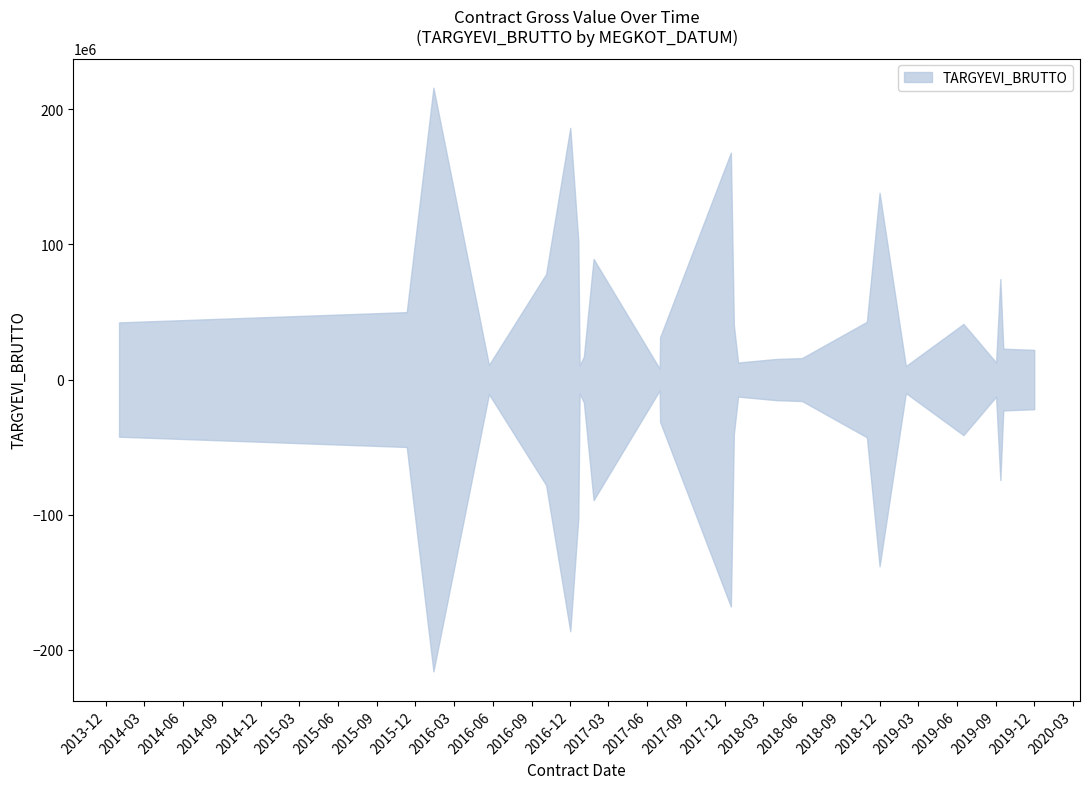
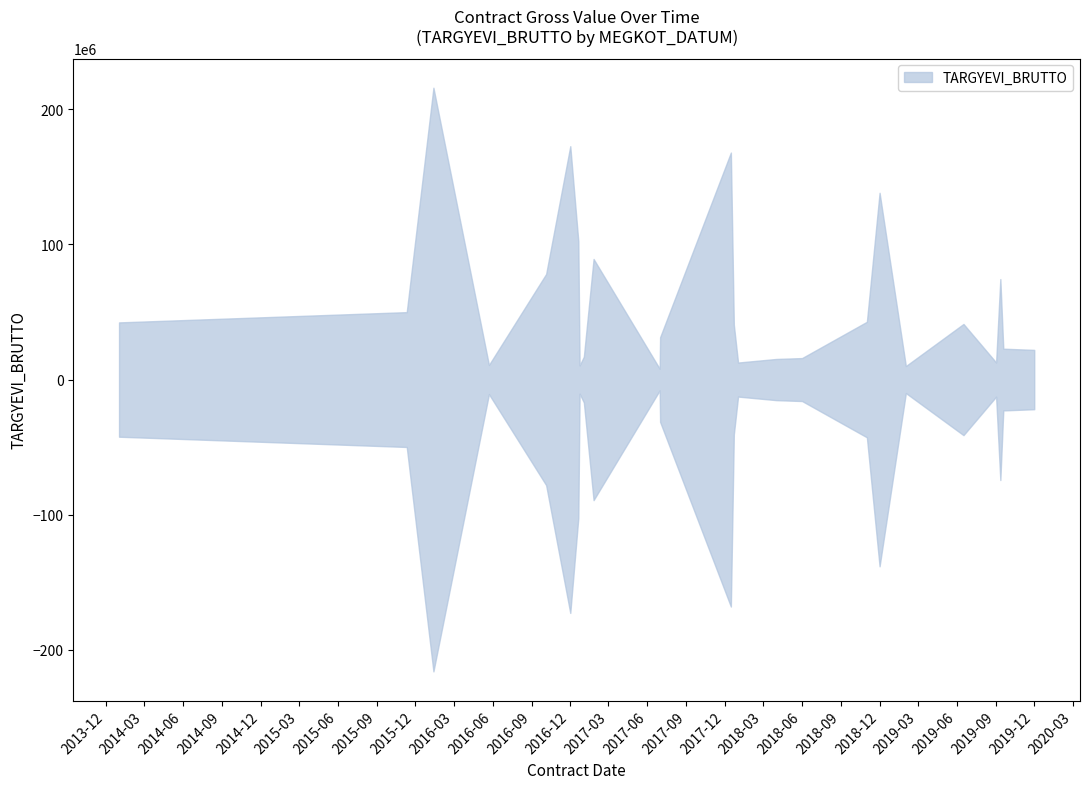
2016-12: 186000000 -> 173000000
